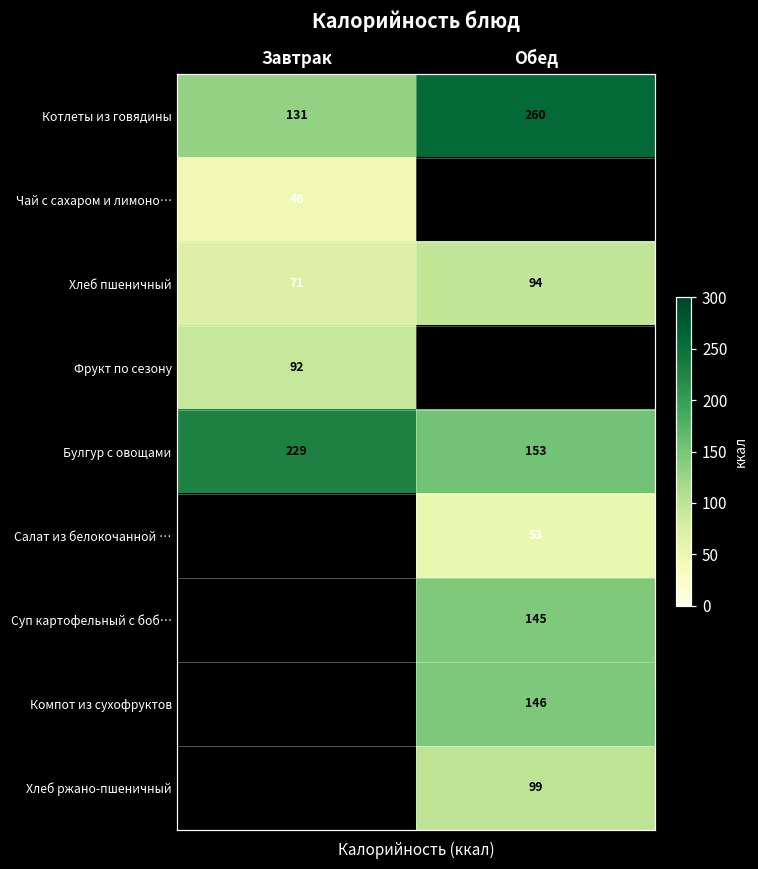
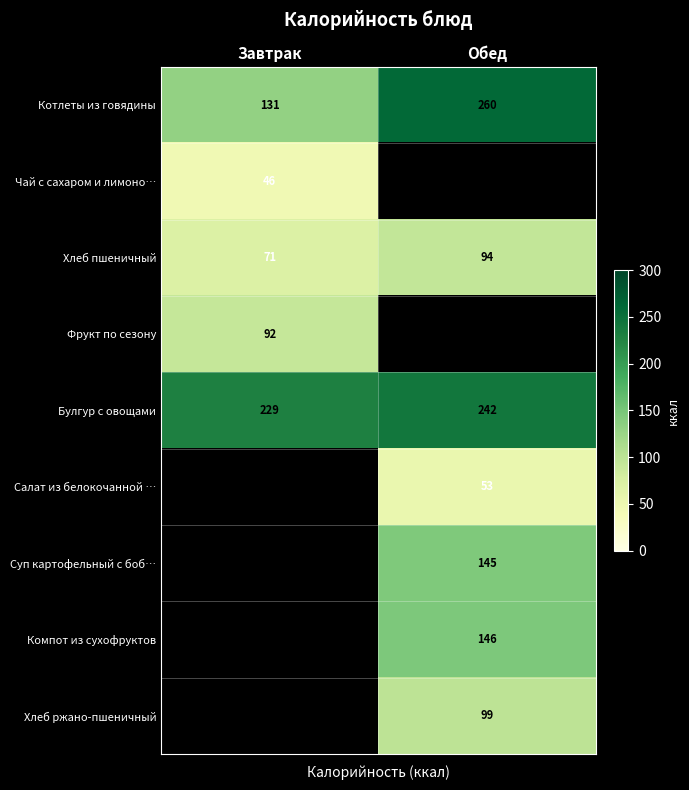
Булгур с овощами, Обед: 153 -> 242
